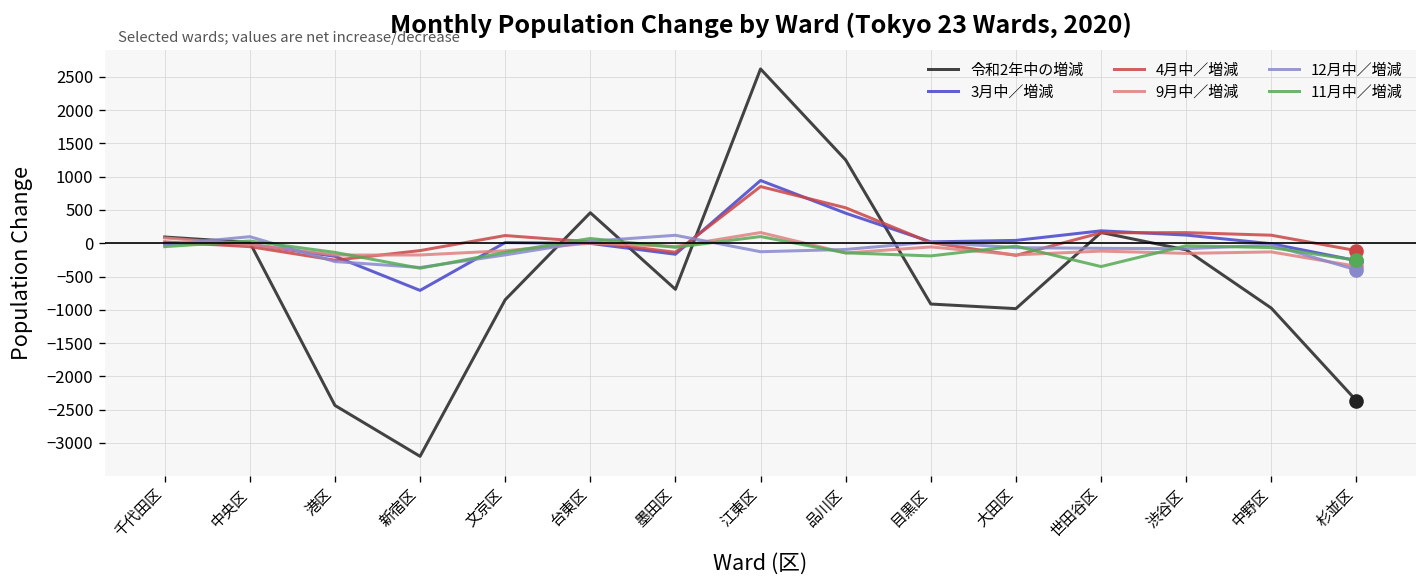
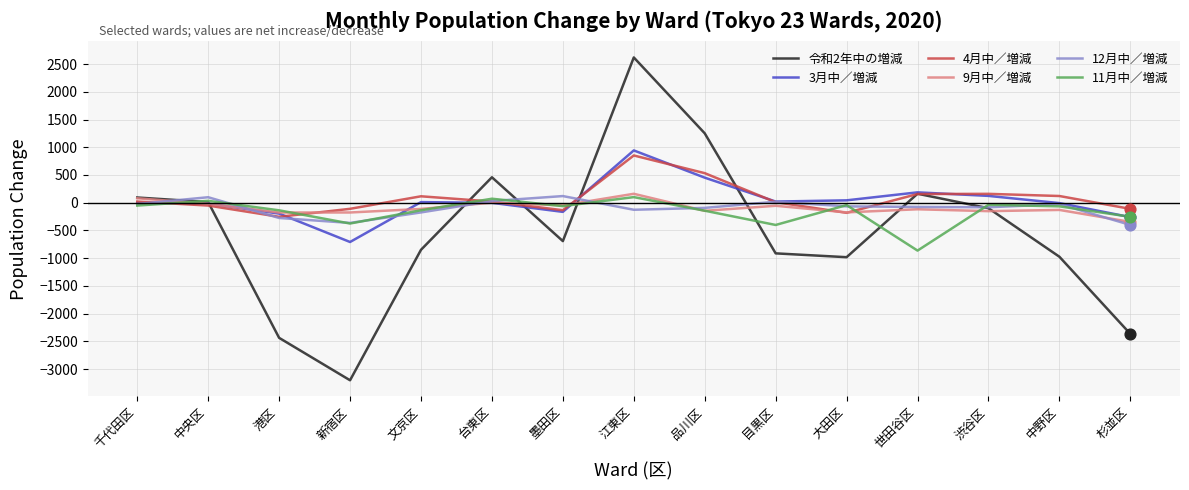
11月中／増減, 目黒区: -200 -> -400
11月中／増減, 世田谷区: -400 -> -900
